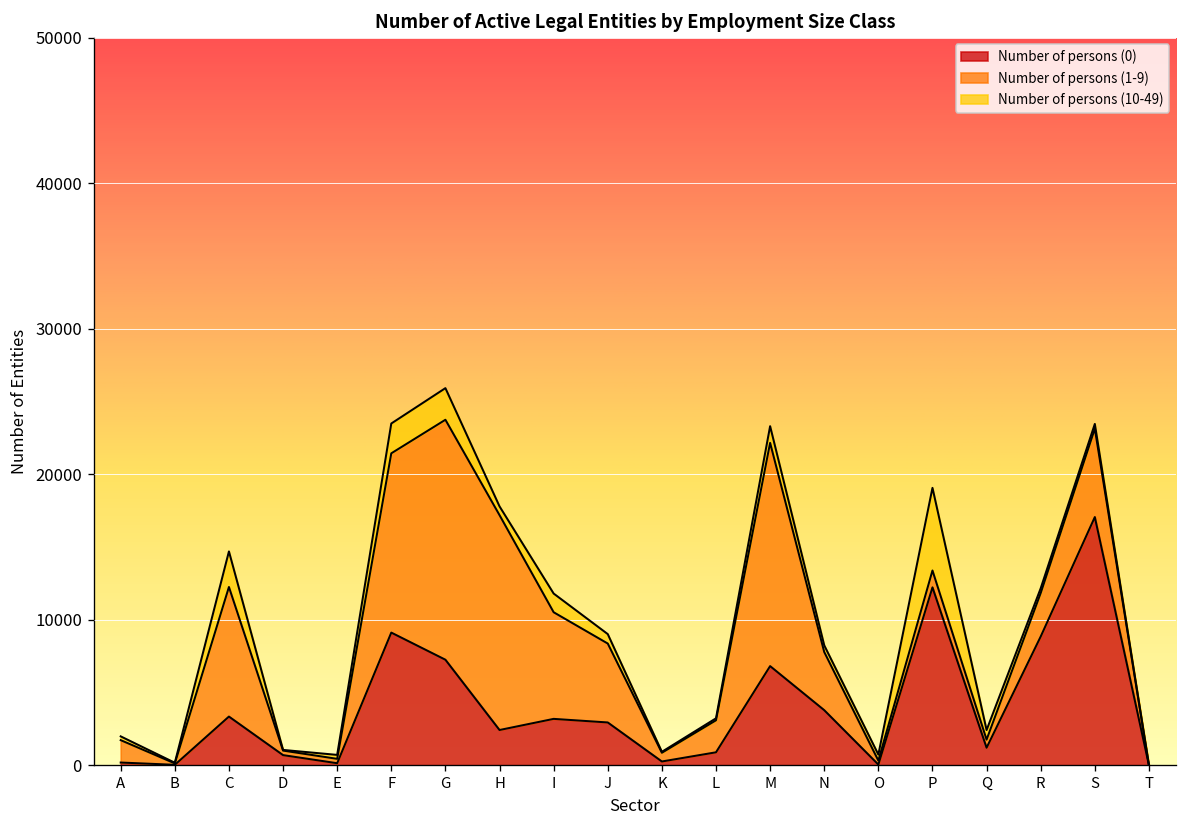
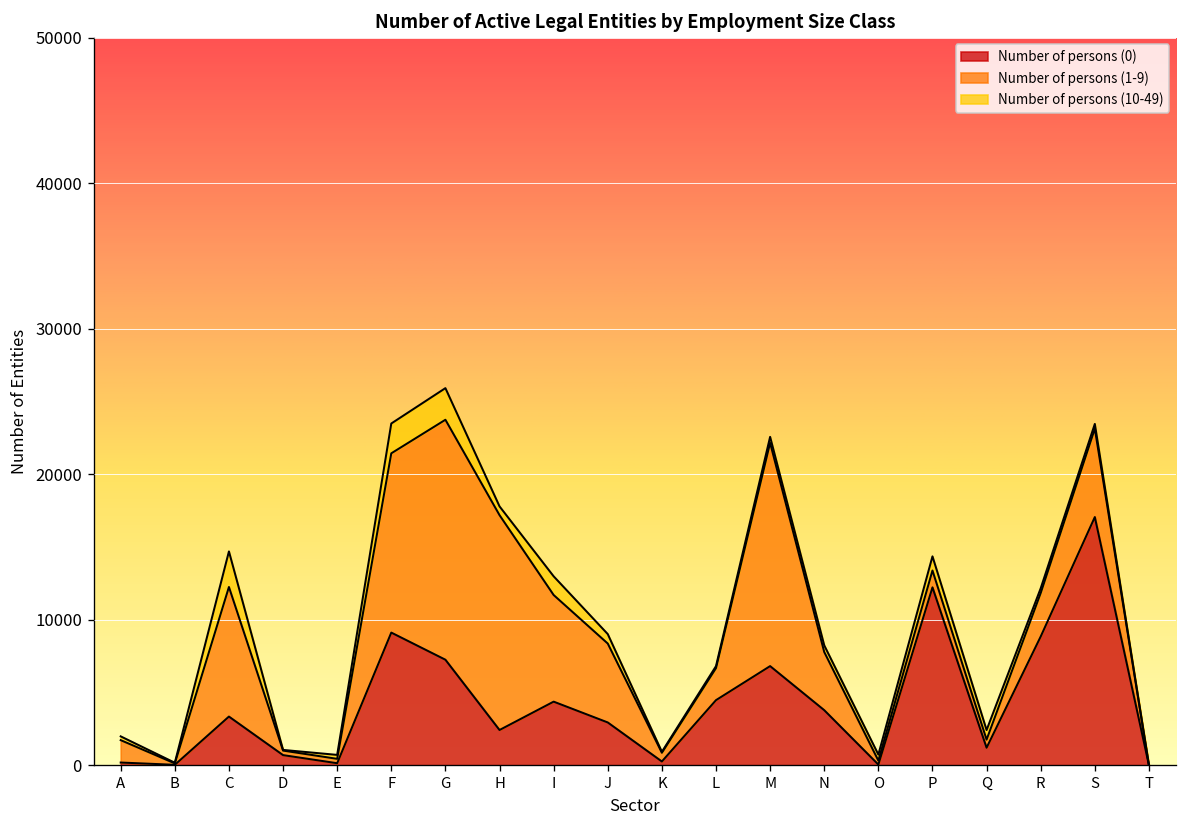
Number of persons (0), I: 3200 -> 4400
Number of persons (0), L: 900 -> 4500
Number of persons (10-49), M: 1100 -> 400
Number of persons (10-49), P: 5700 -> 1000
